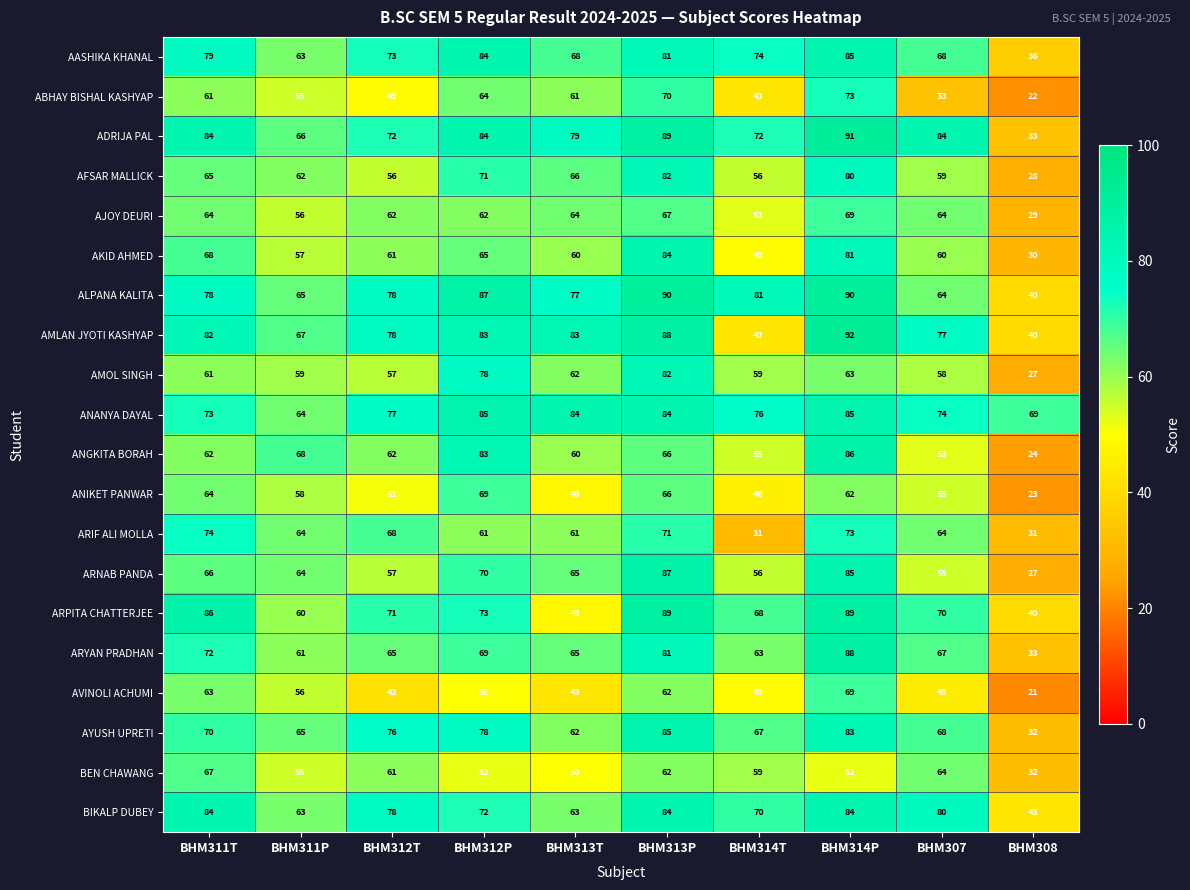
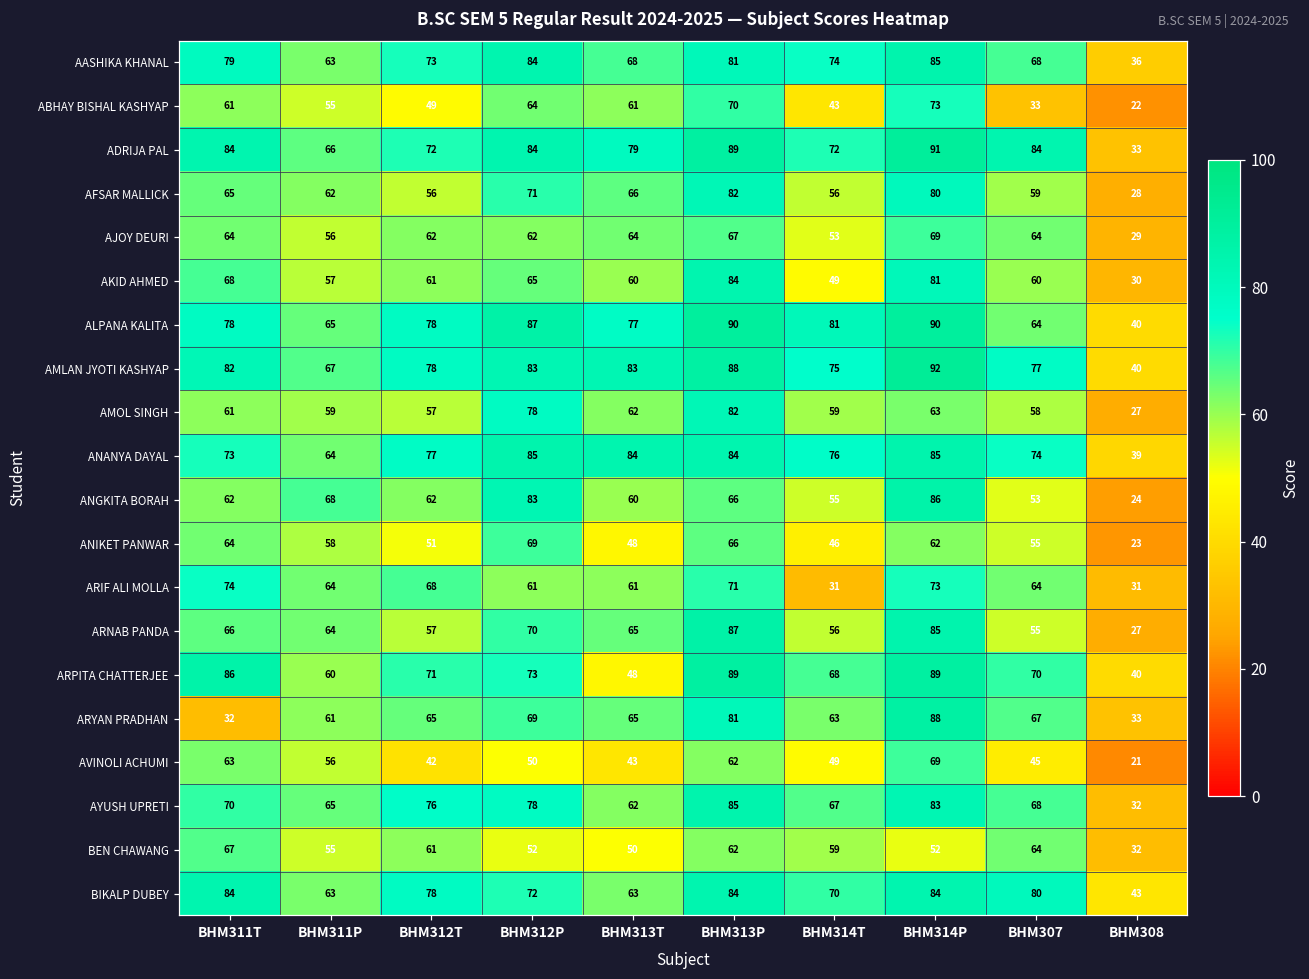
AMLAN JYOTI KASHYAP, BHM314T: 43 -> 75
ANANYA DAYAL, BHM308: 69 -> 39
ARYAN PRADHAN, BHM311T: 72 -> 32
